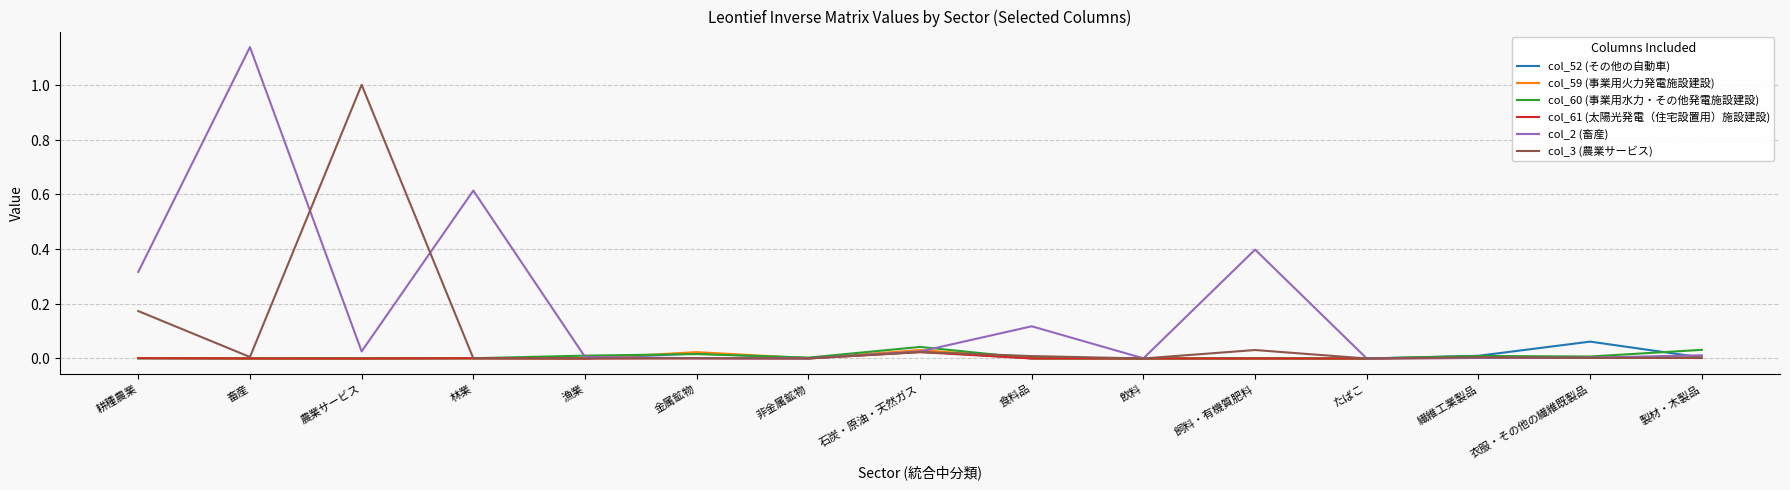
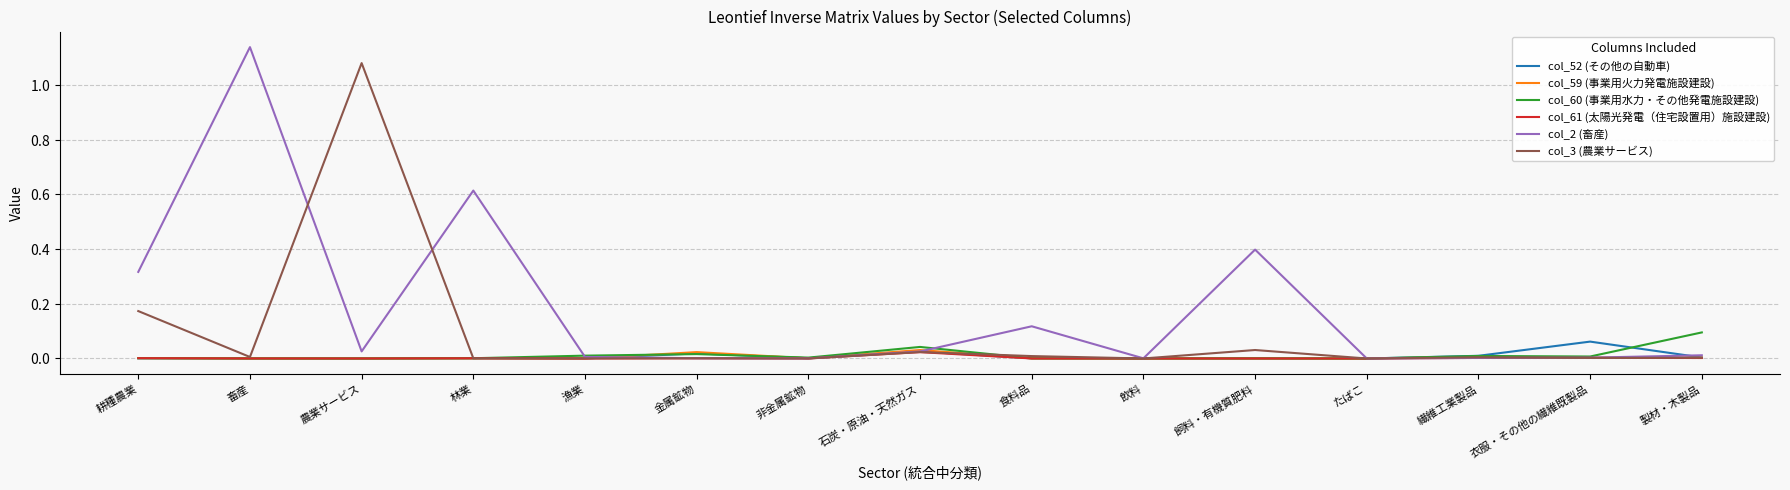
col_3 (農業サービス), 農業サービス: 1.00 -> 1.08
col_60 (事業用水力・その他発電施設建設), 製材・木製品: 0.03 -> 0.10
